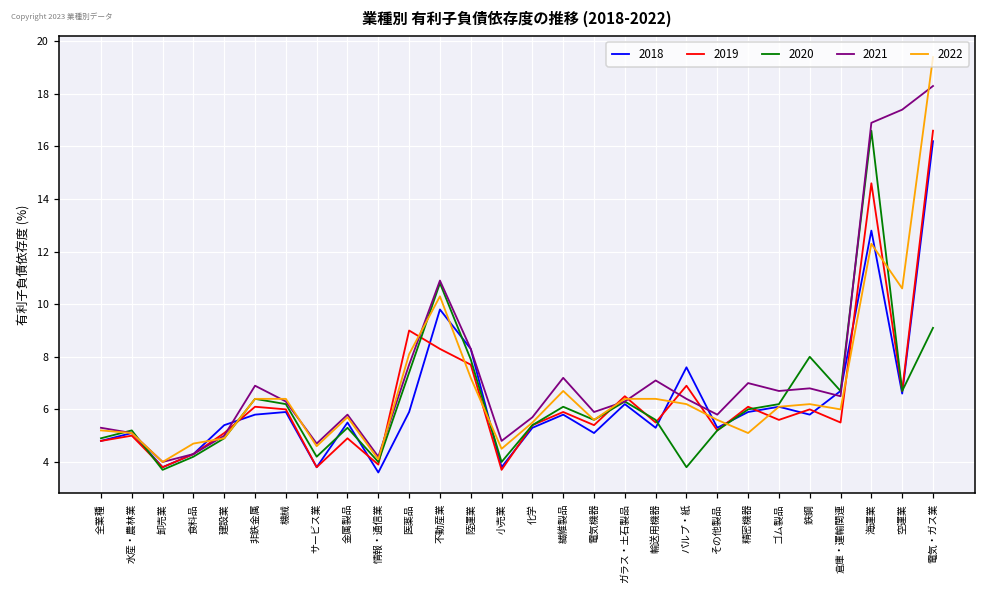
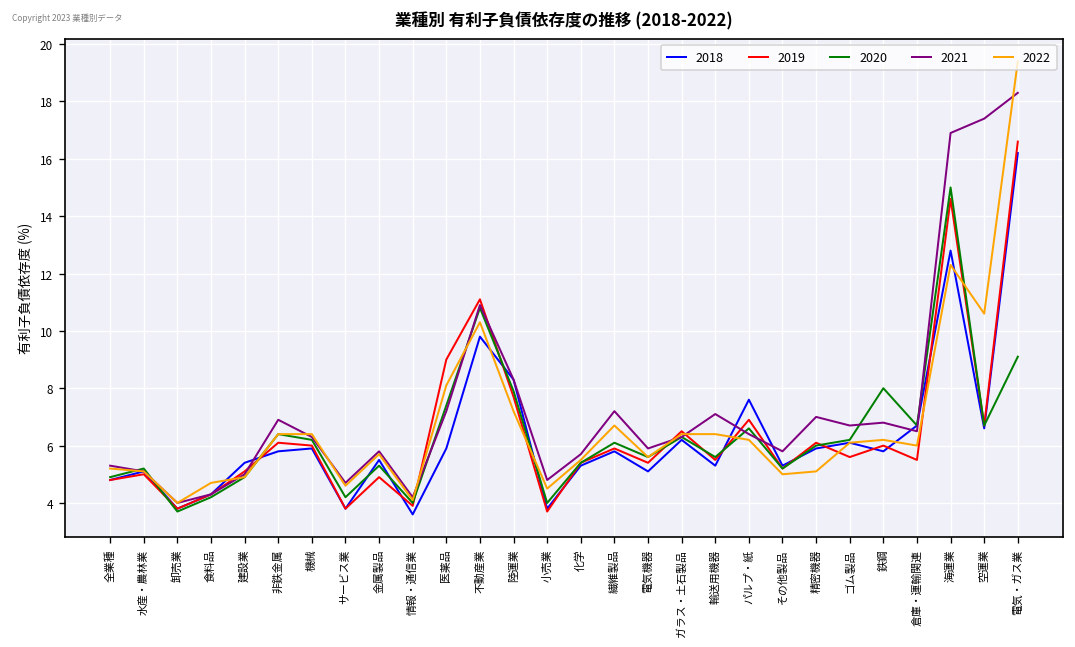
2021, 医薬品: 7.7 -> 7.2
2019, 不動産業: 8.3 -> 11.1
2020, パルプ・紙: 3.8 -> 6.6
2022, その他製品: 5.6 -> 5.0
2020, 海運業: 16.6 -> 15.0
